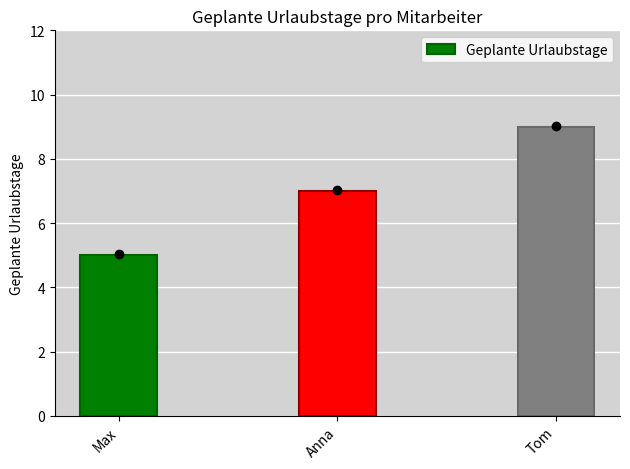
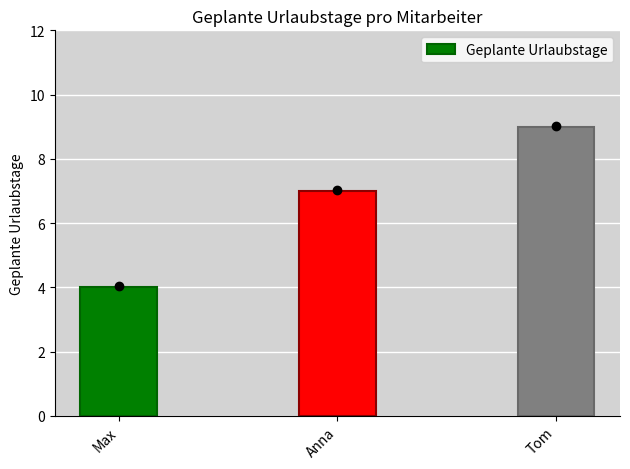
Geplante Urlaubstage, Max: 5 -> 4
